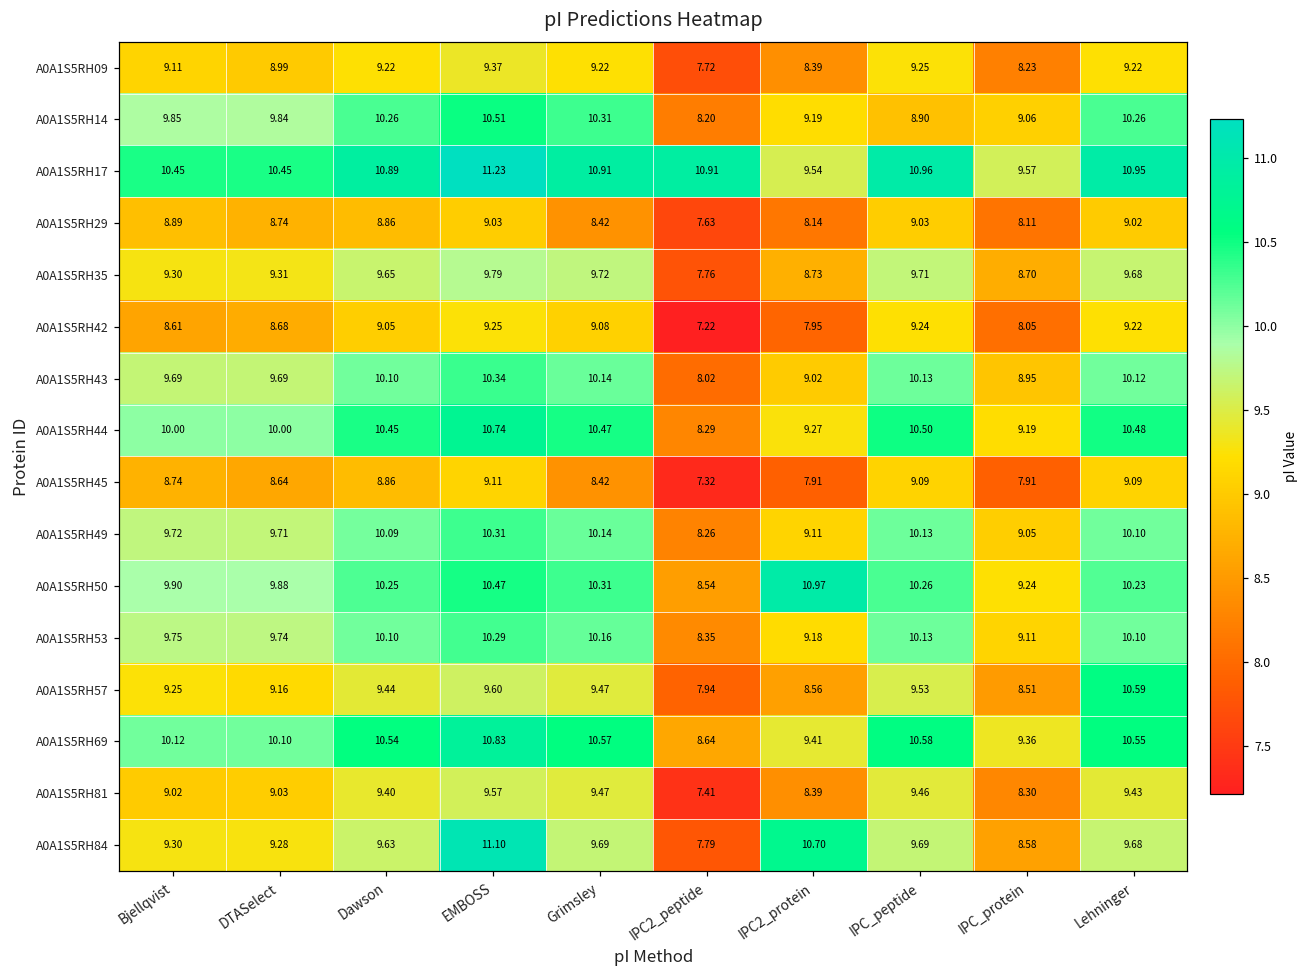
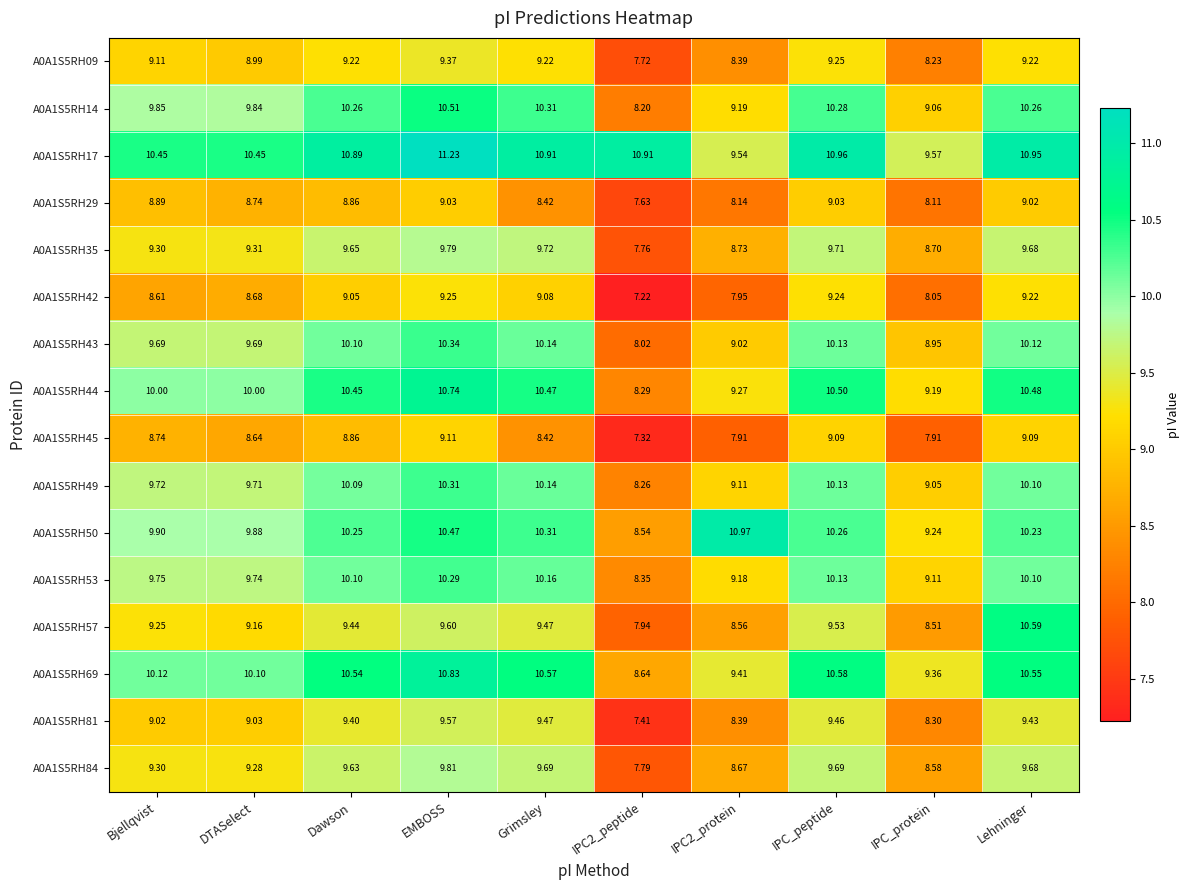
A0A1S5RH14, IPC_peptide: 8.90 -> 10.28
A0A1S5RH84, EMBOSS: 11.10 -> 9.81
A0A1S5RH84, IPC2_protein: 10.70 -> 8.67
